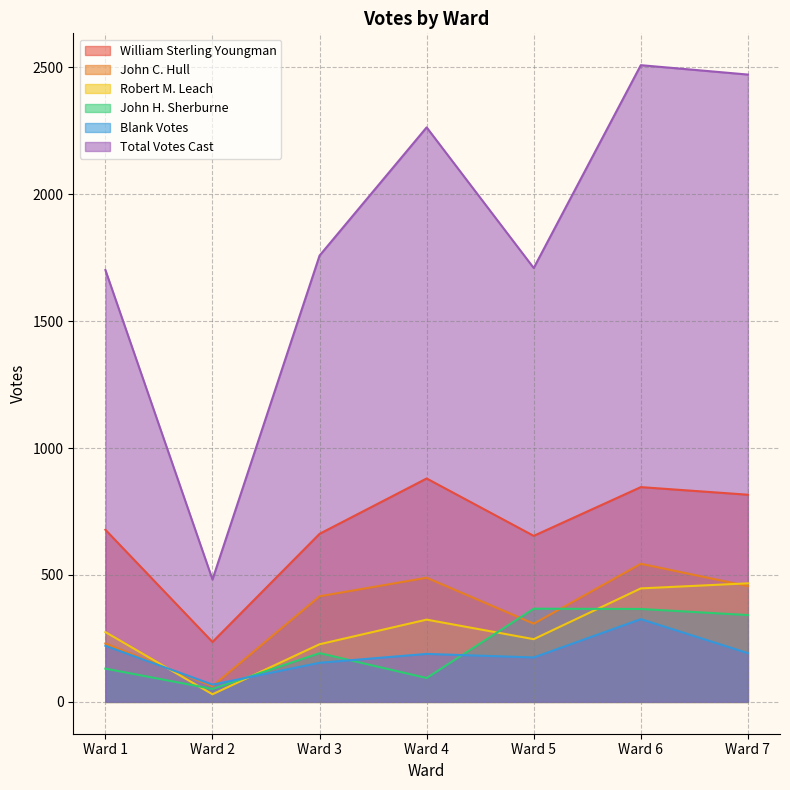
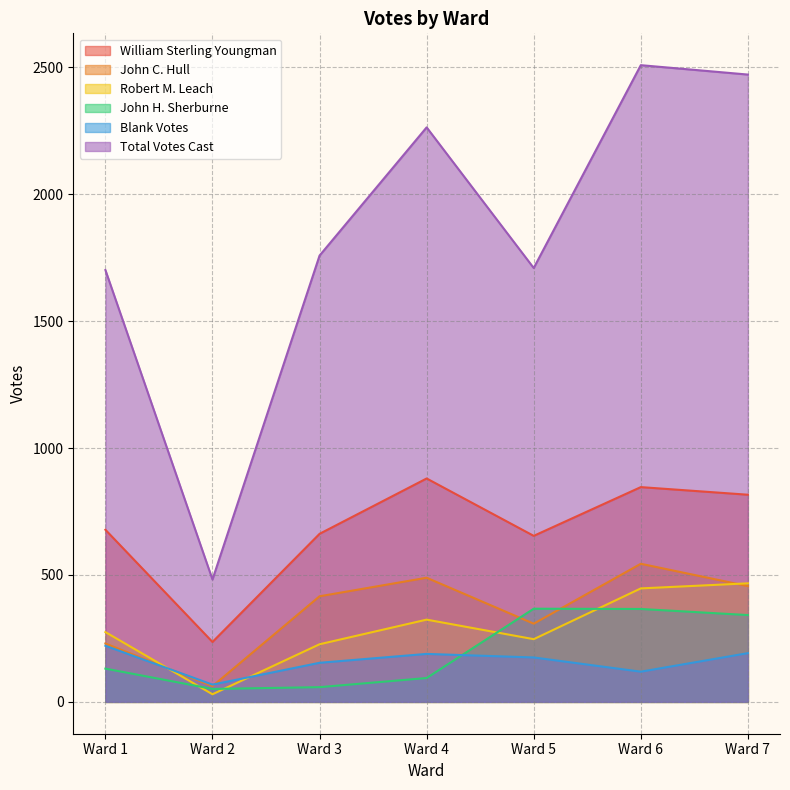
John H. Sherburne, Ward 3: 190 -> 60
Blank Votes, Ward 6: 330 -> 120
